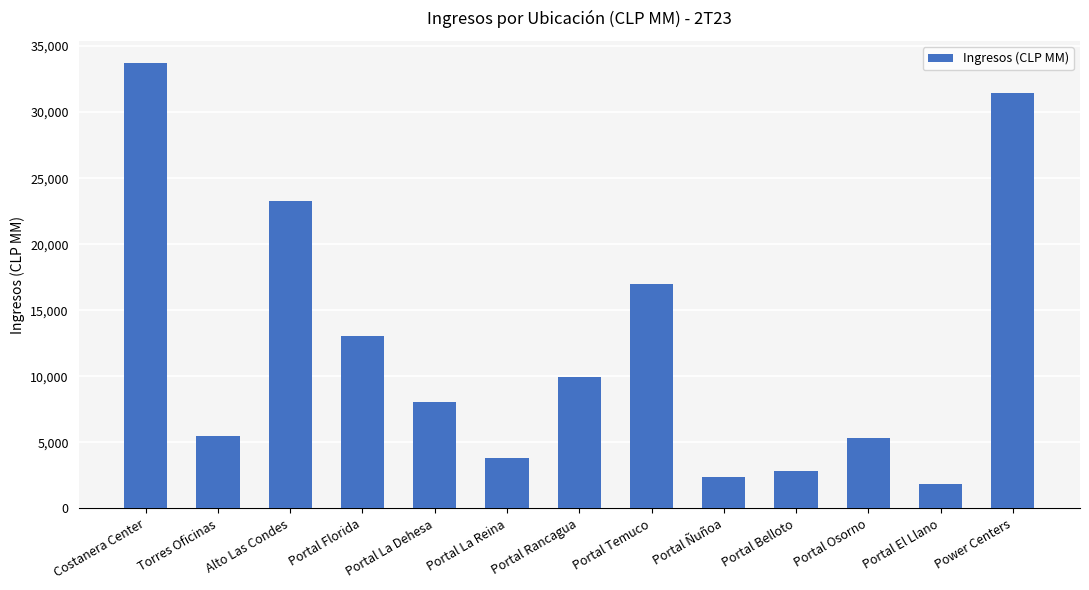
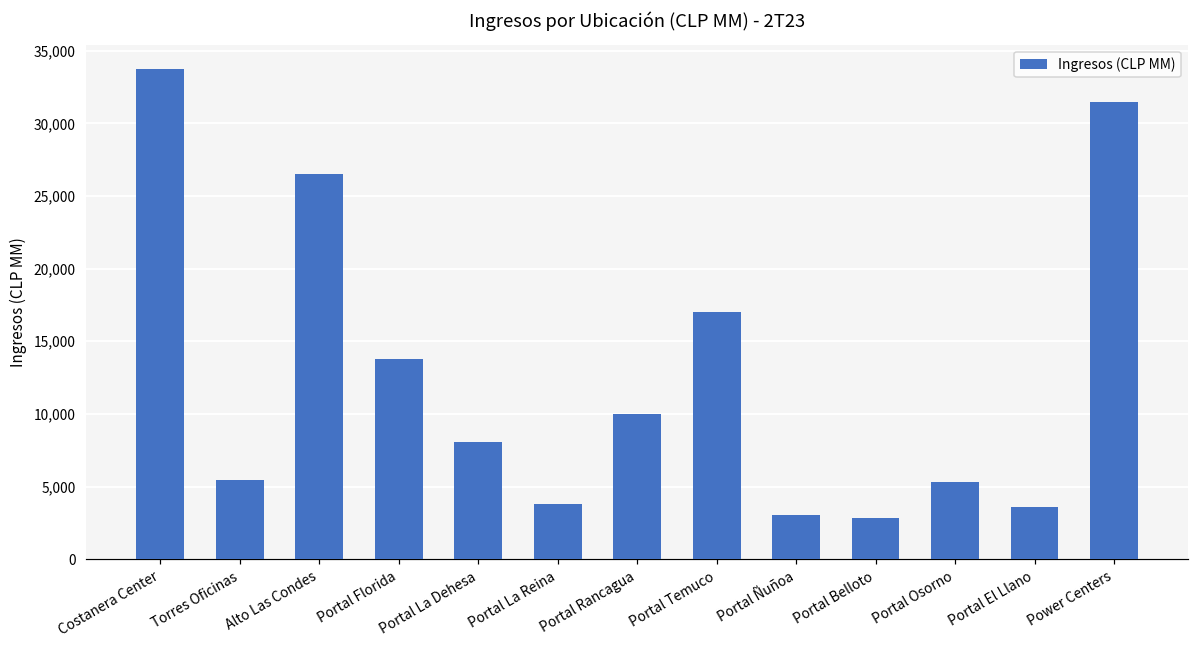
Alto Las Condes: 23,300 -> 26,500
Portal Florida: 13,000 -> 13,800
Portal Ñuñoa: 2,400 -> 3,000
Portal El Llano: 1,900 -> 3,600
